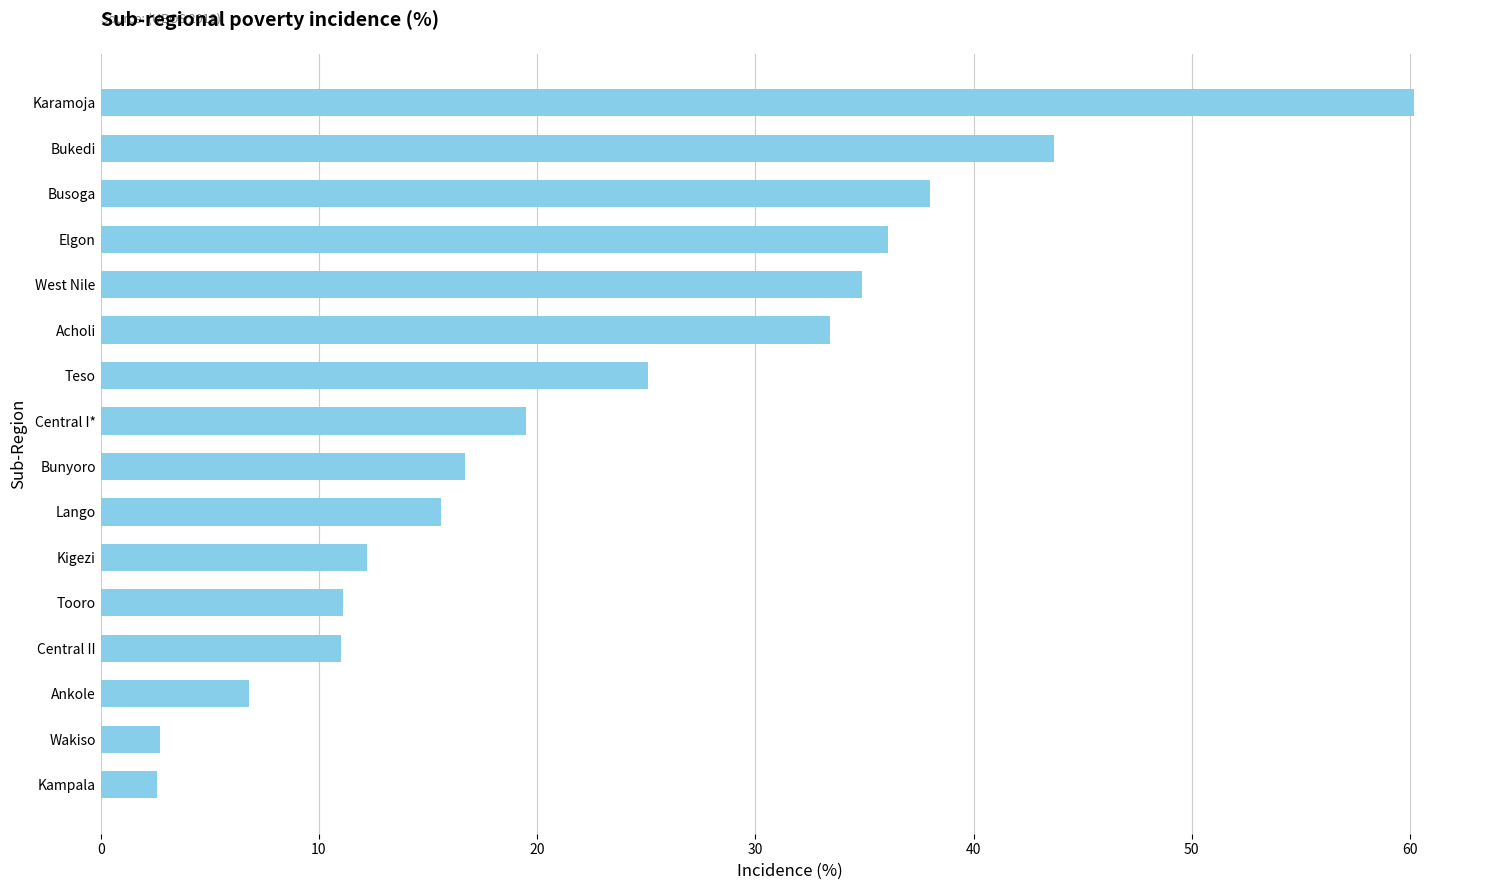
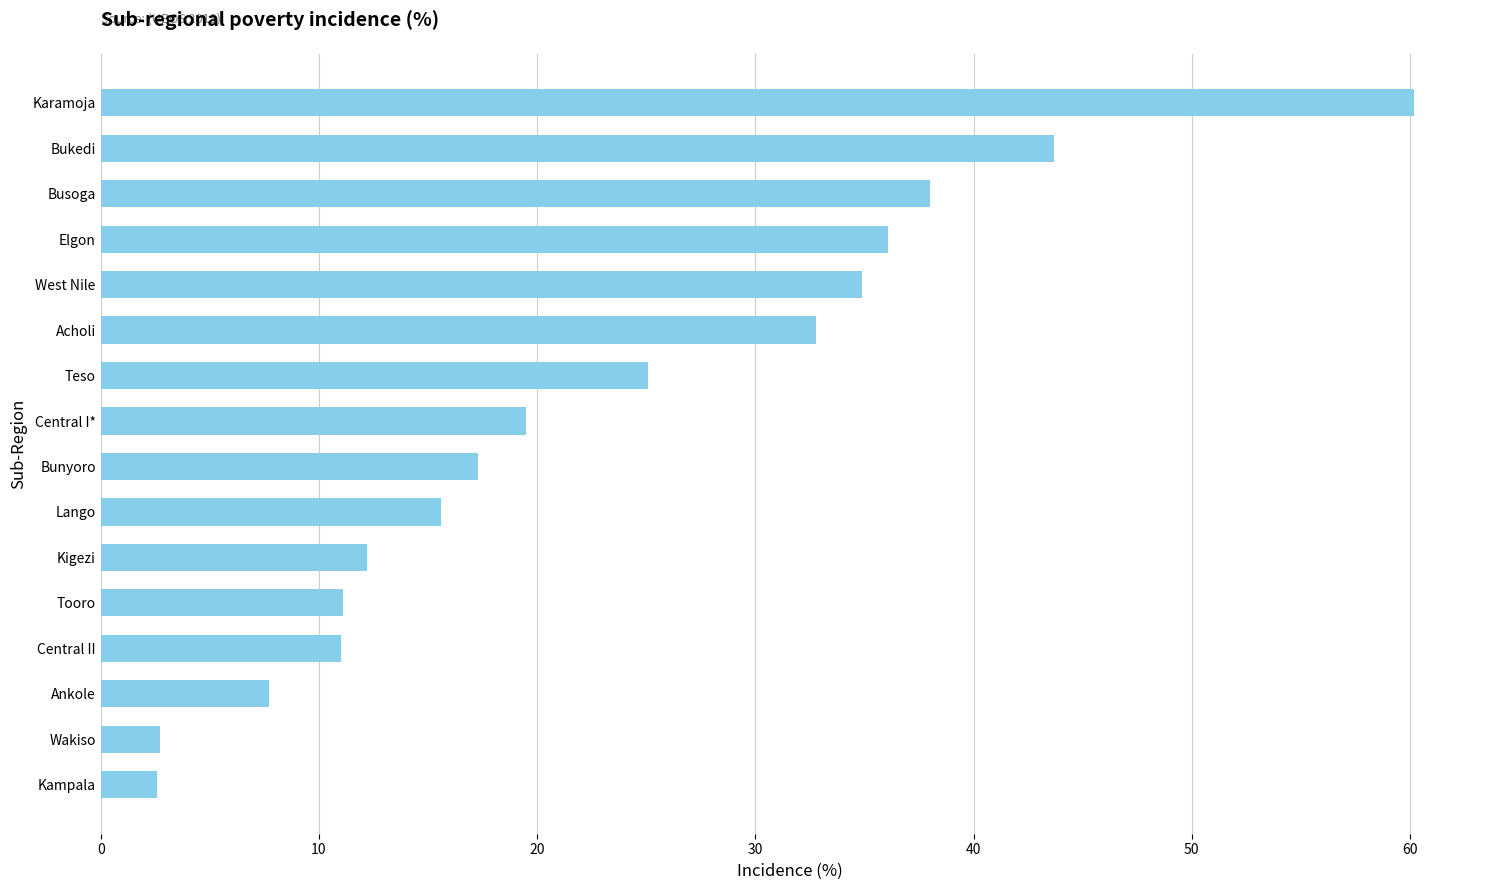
Acholi: 33.4 -> 32.8
Bunyoro: 16.7 -> 17.3
Ankole: 6.8 -> 7.7
